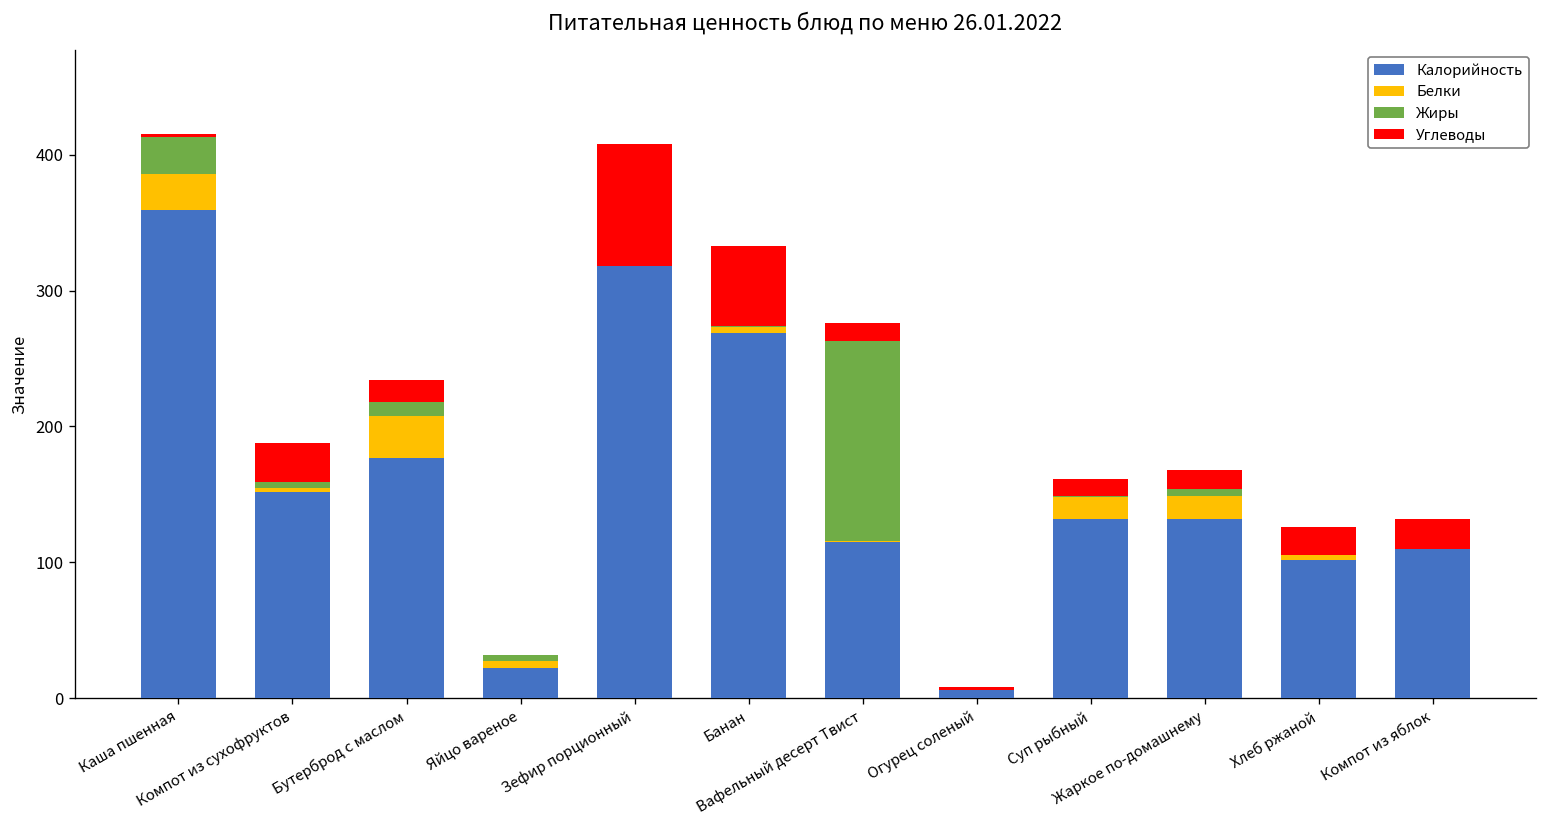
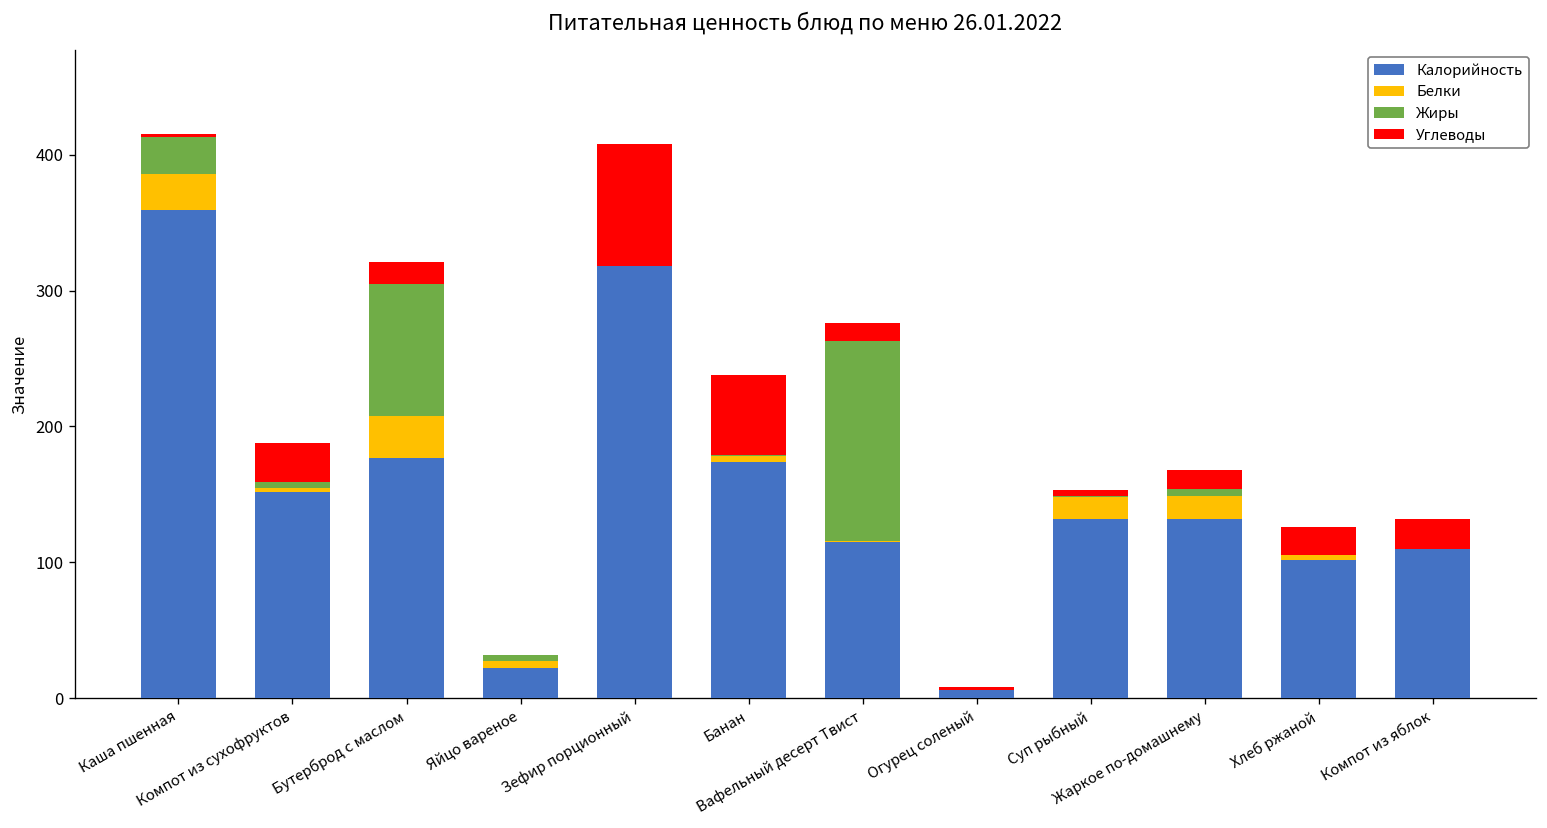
Жиры, Бутерброд с маслом: 10 -> 97
Калорийность, Банан: 269 -> 174
Углеводы, Суп рыбный: 12 -> 4
